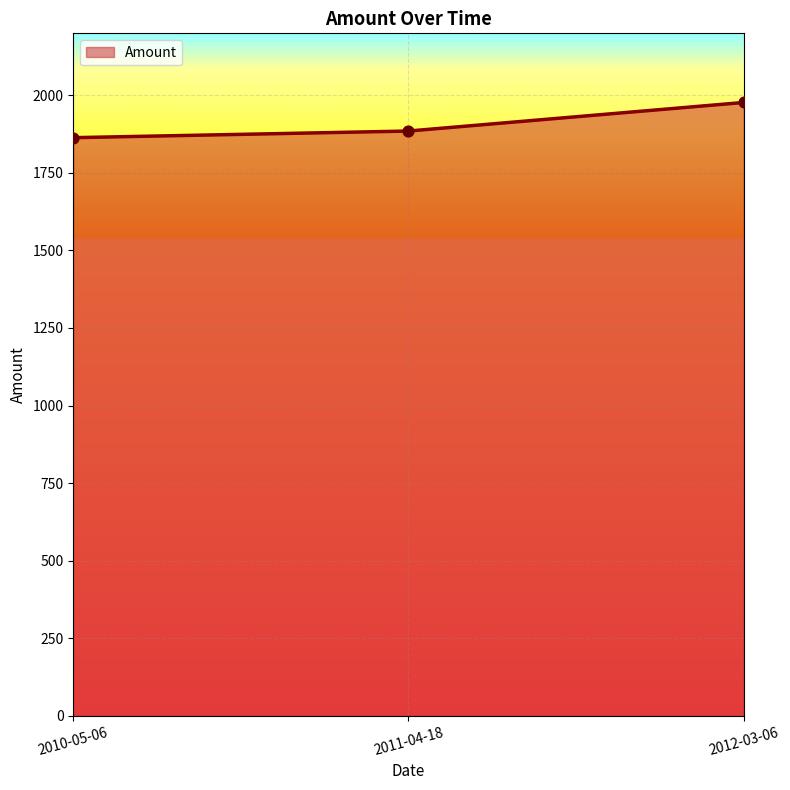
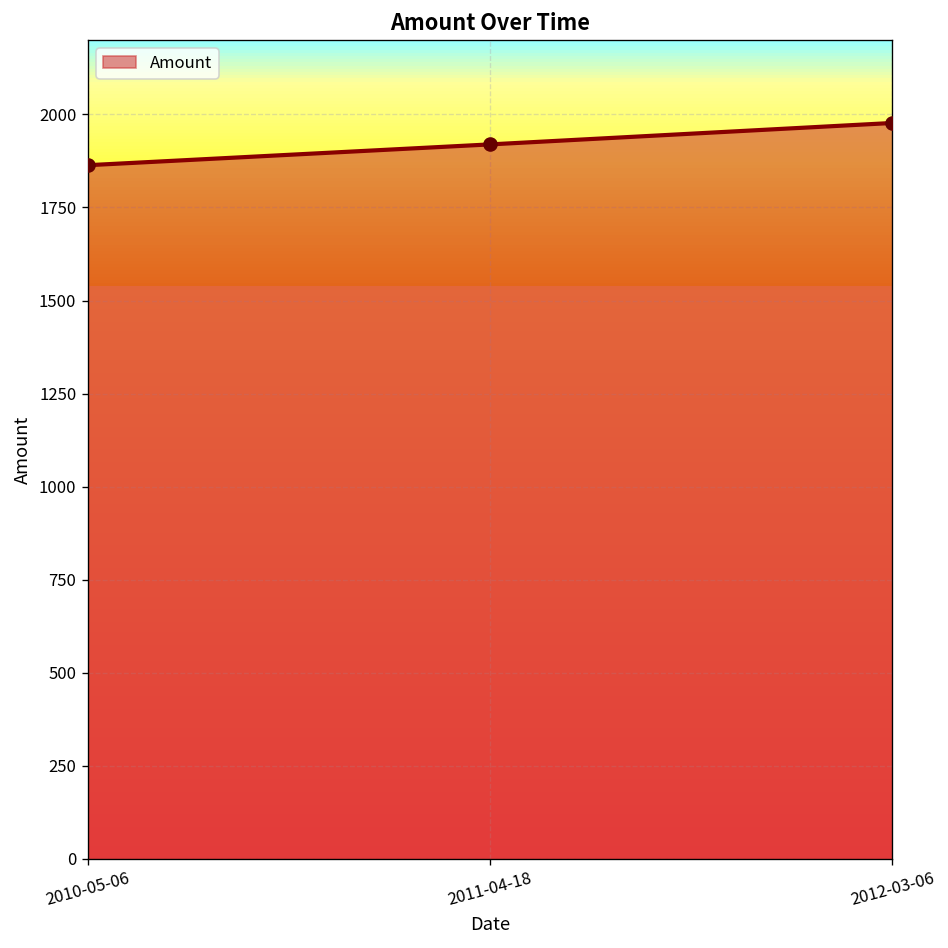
2011-04-18: 1880 -> 1920
